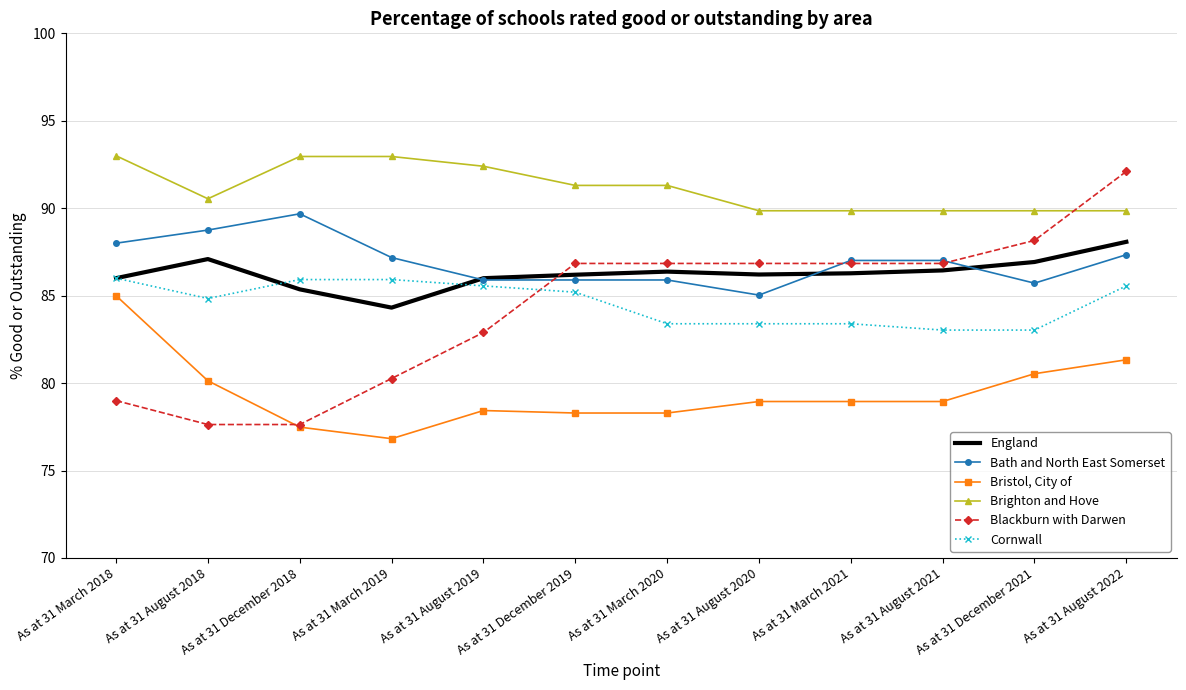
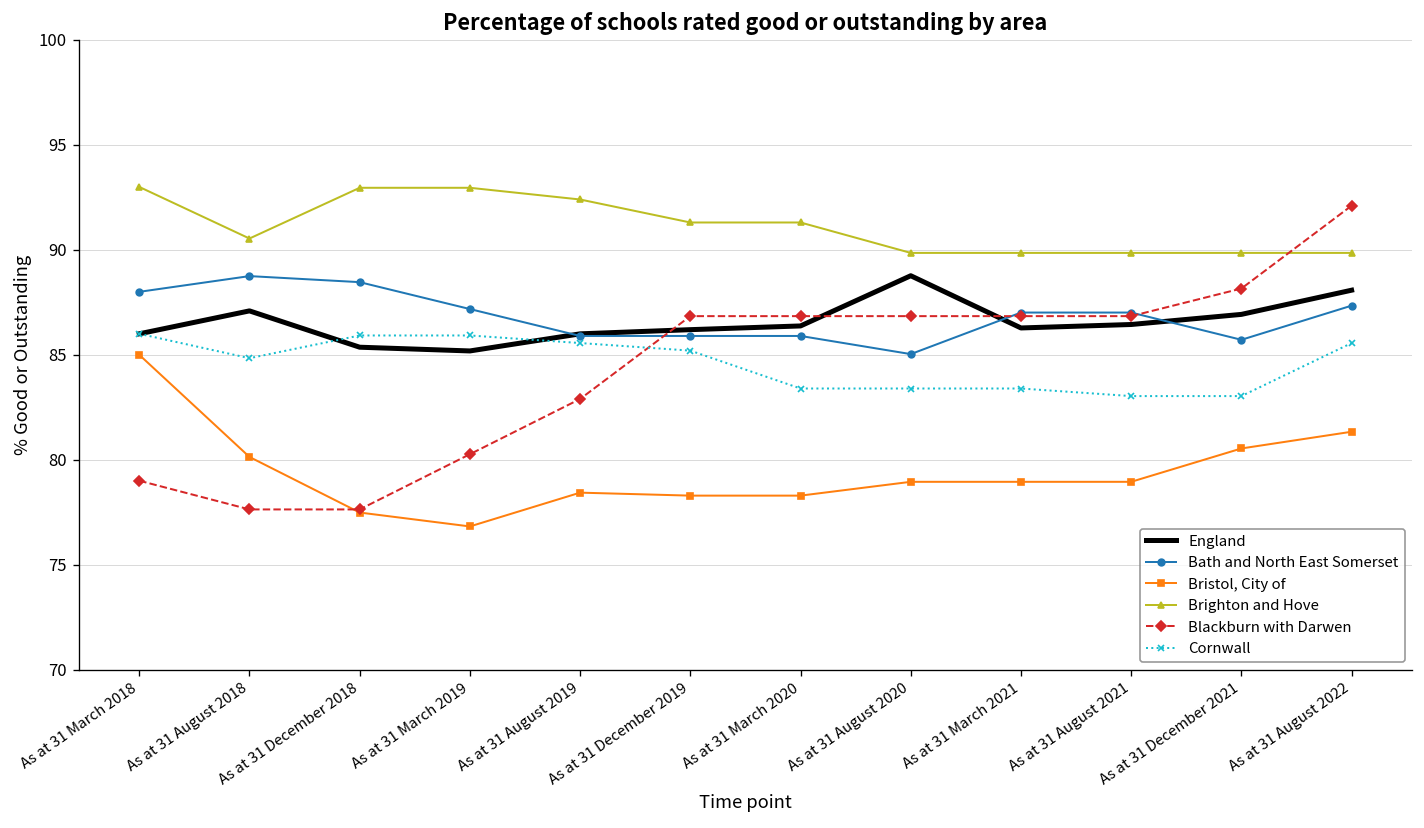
Bath and North East Somerset, As at 31 December 2018: 89.7 -> 88.5
England, As at 31 March 2019: 84.3 -> 85.2
England, As at 31 August 2020: 86.2 -> 88.8
